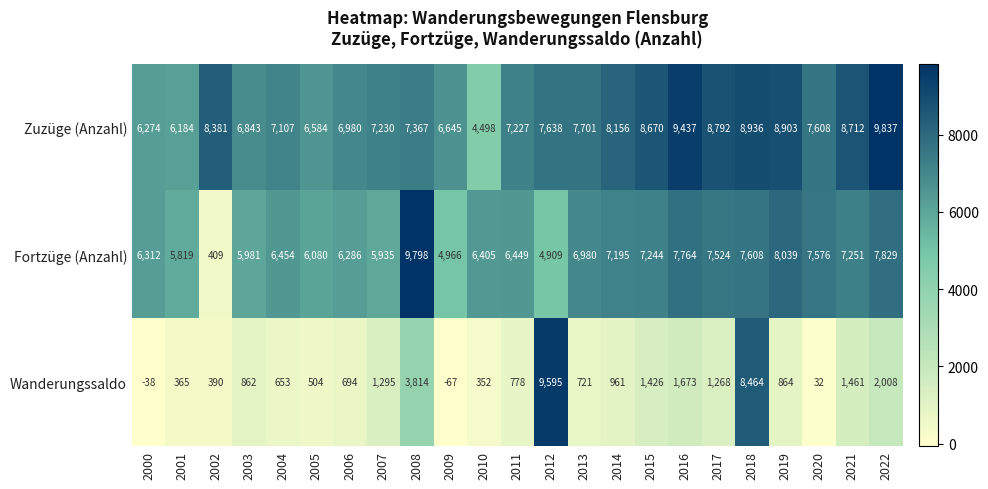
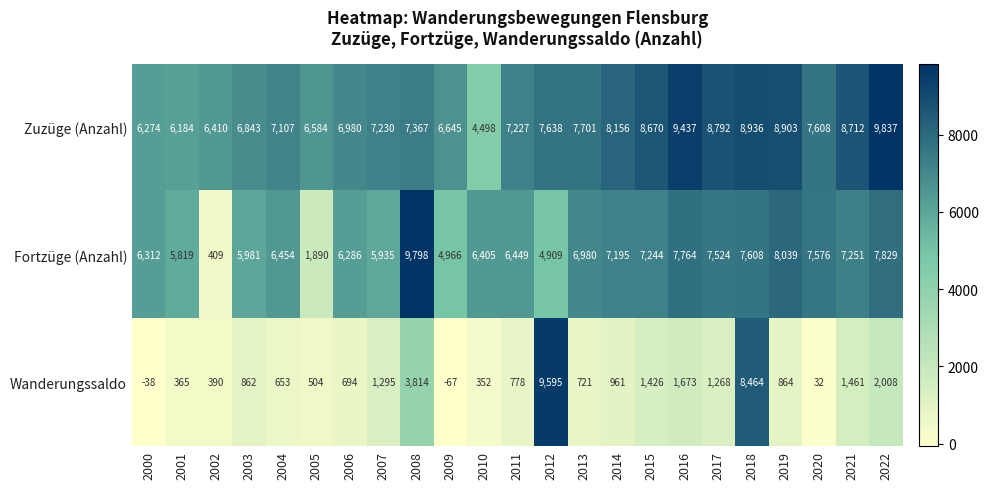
Zuzüge (Anzahl), 2002: 8,381 -> 6,410
Fortzüge (Anzahl), 2005: 6,080 -> 1,890
